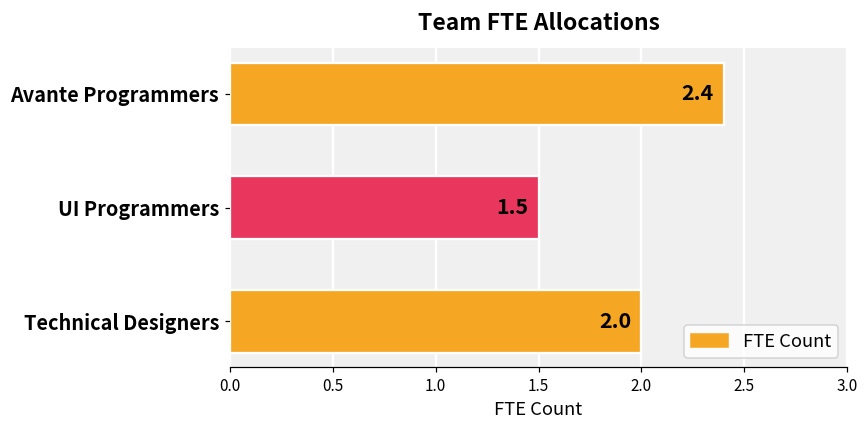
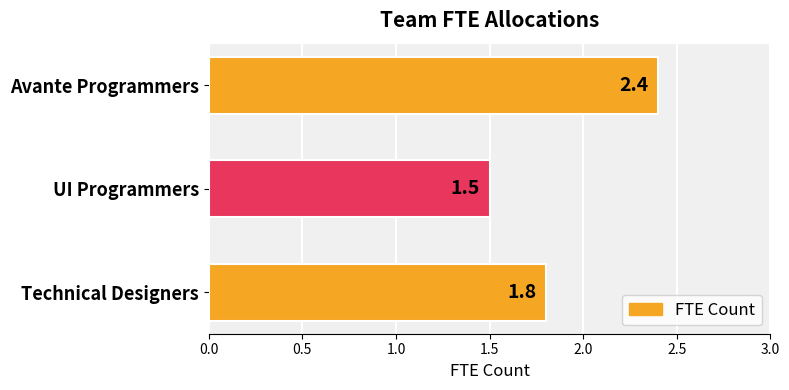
Technical Designers: 2.0 -> 1.8
